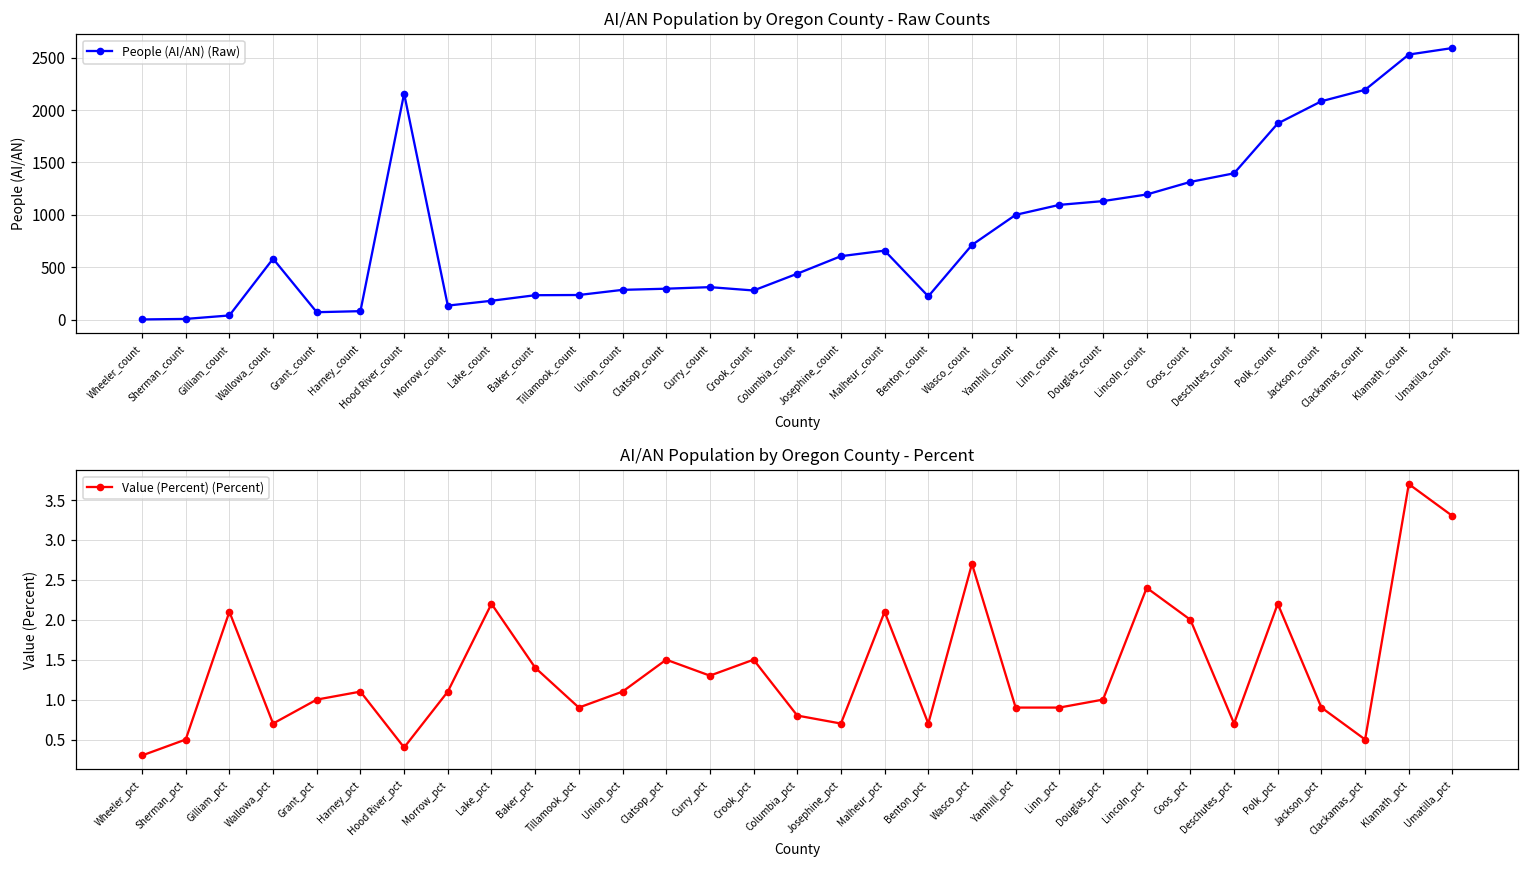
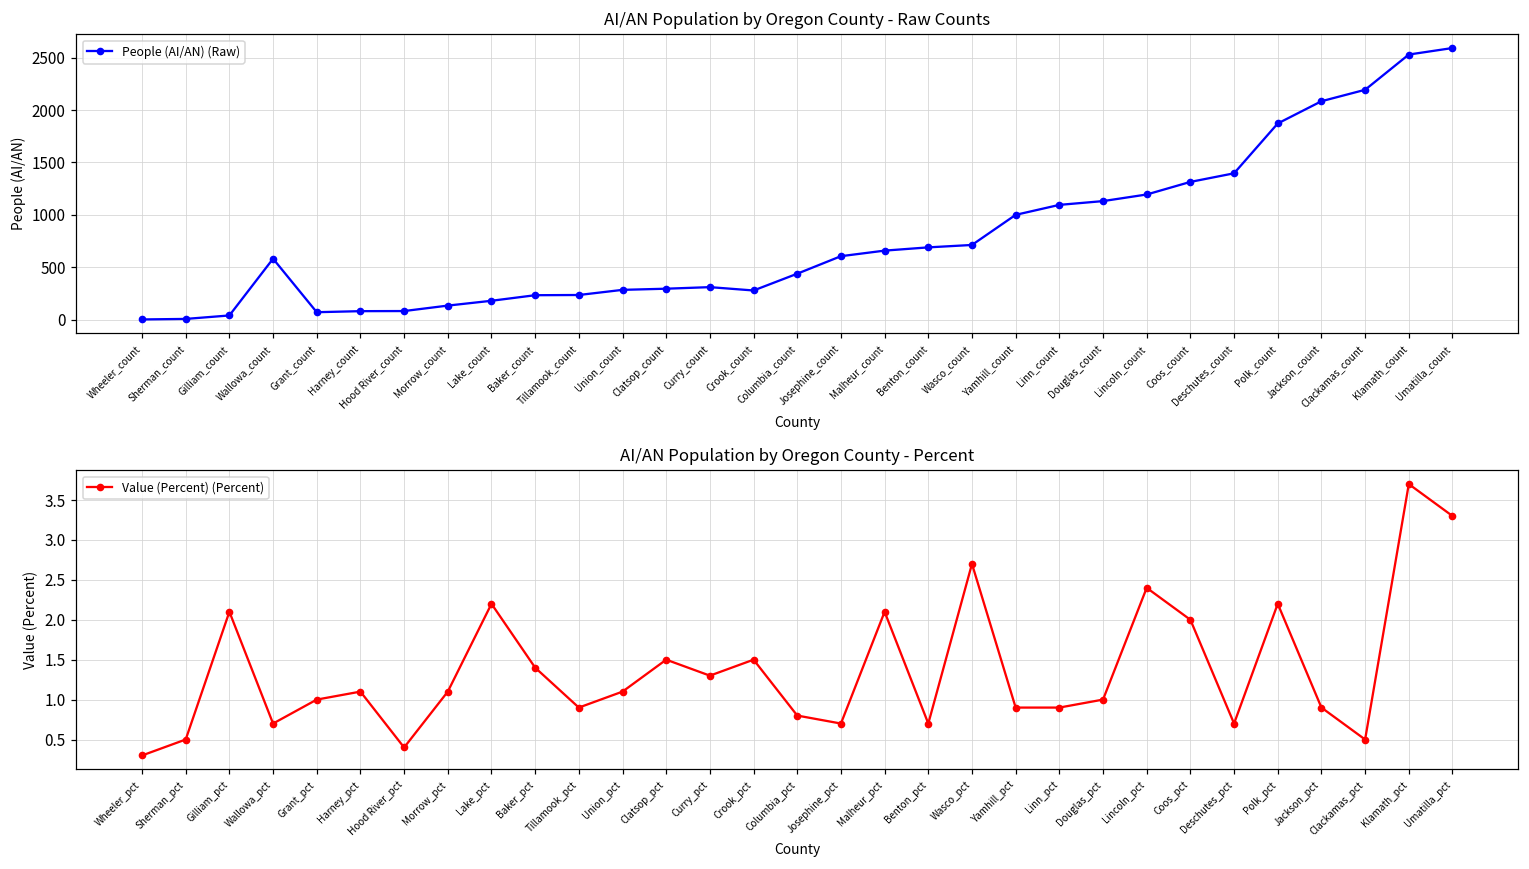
AI/AN Population by Oregon County - Raw Counts, Hood River_count: 2200 -> 100
AI/AN Population by Oregon County - Raw Counts, Benton_count: 200 -> 700
